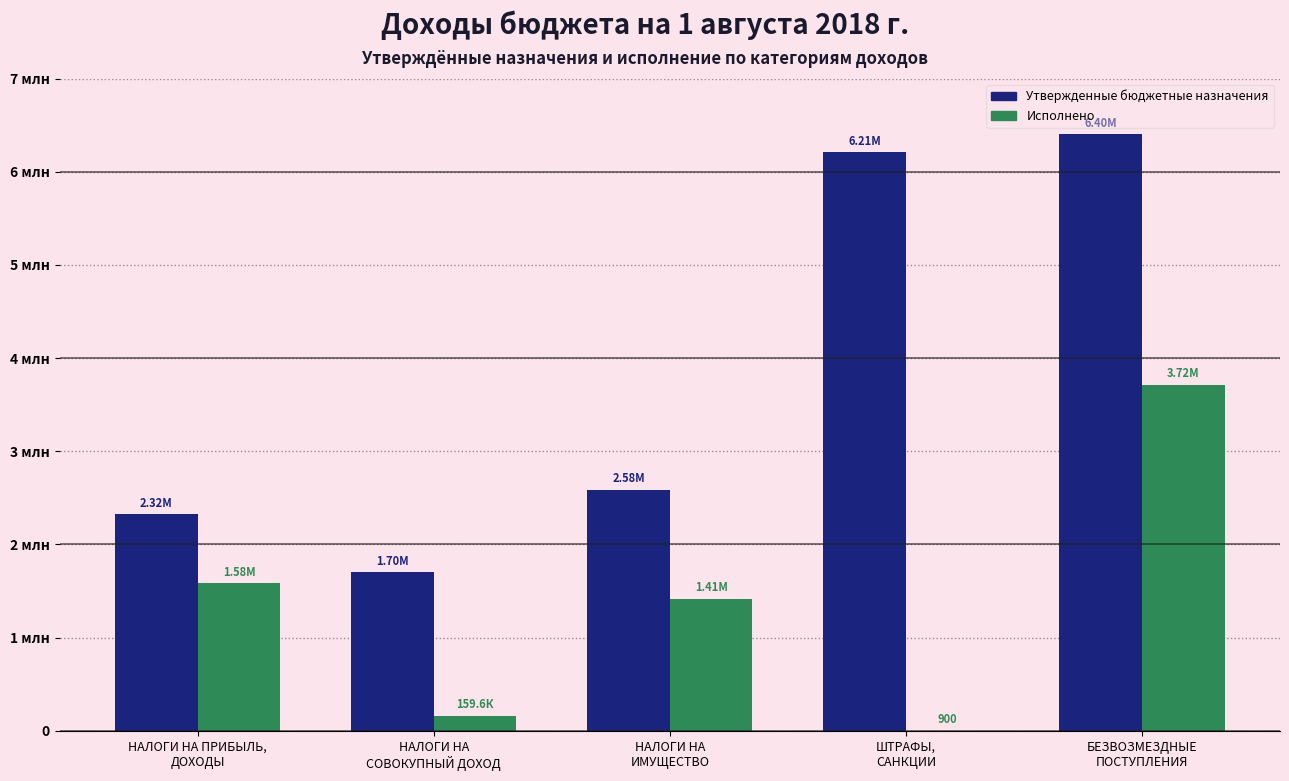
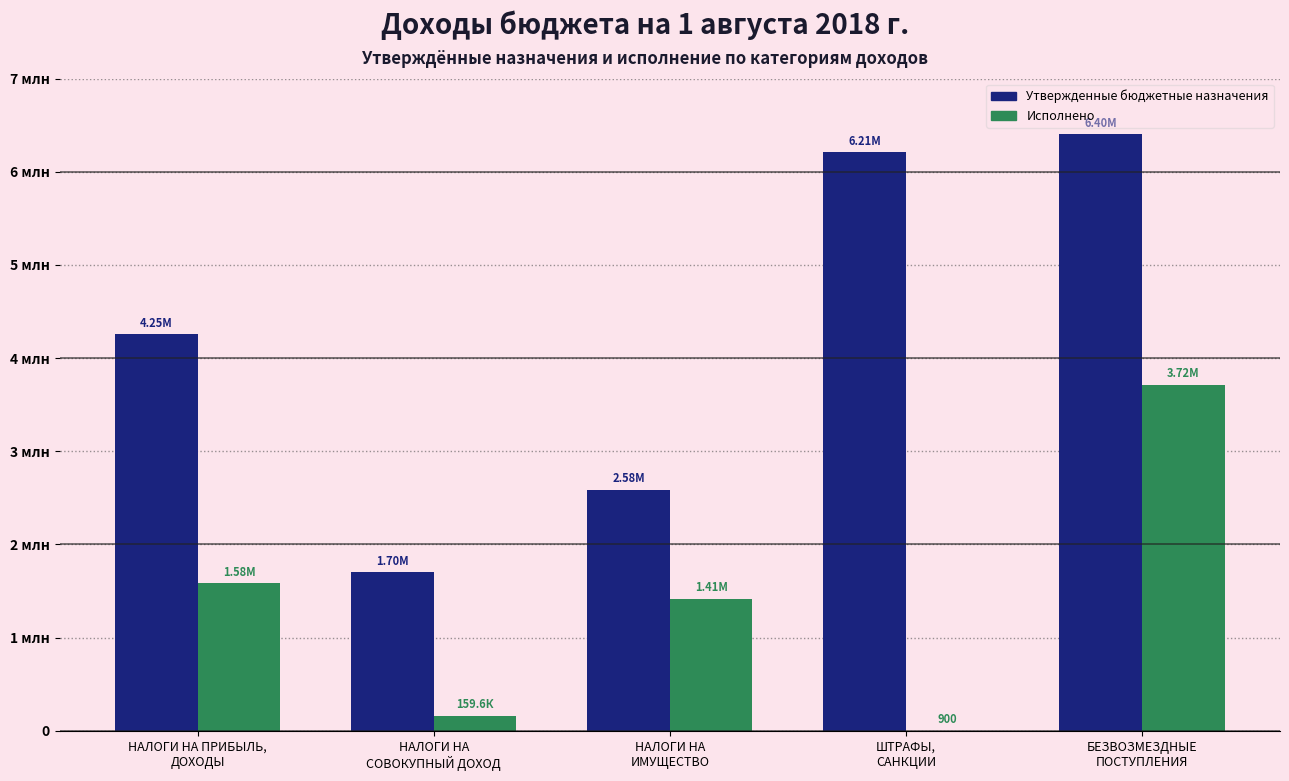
Утвержденные бюджетные назначения, НАЛОГИ НА ПРИБЫЛЬ, ДОХОДЫ: 2.32М -> 4.25М
